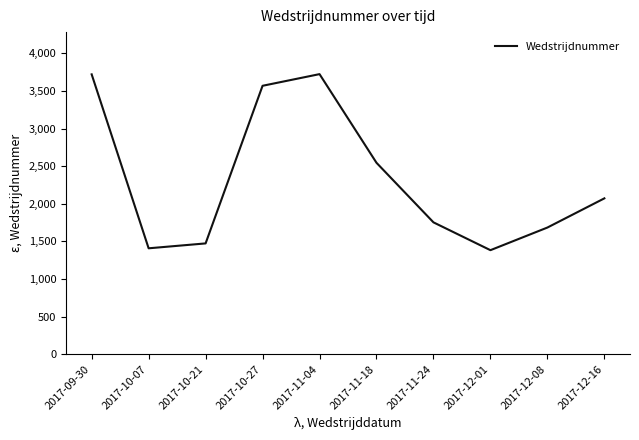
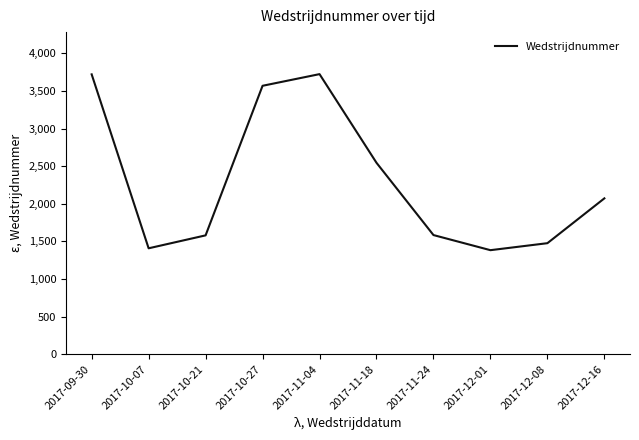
2017-10-21: 1,500 -> 1,600
2017-11-24: 1,800 -> 1,600
2017-12-08: 1,700 -> 1,500
